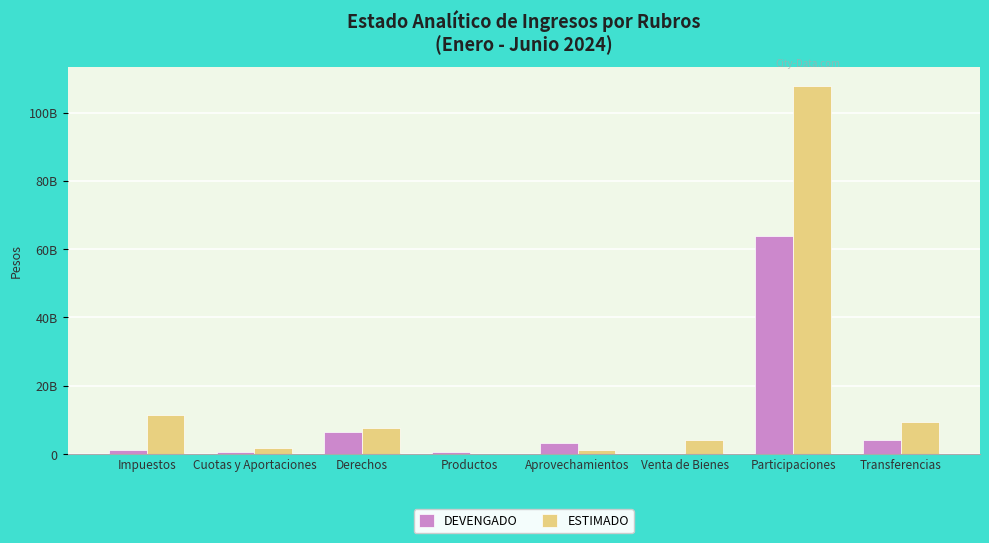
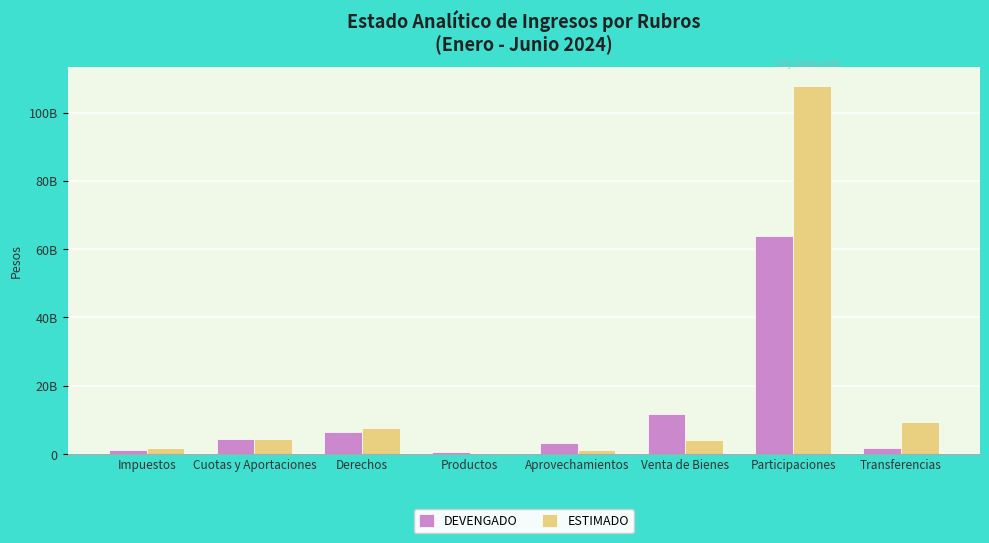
ESTIMADO, Impuestos: 12000000000 -> 2000000000
DEVENGADO, Cuotas y Aportaciones: 1000000000 -> 4000000000
ESTIMADO, Cuotas y Aportaciones: 2000000000 -> 5000000000
DEVENGADO, Venta de Bienes: 0 -> 12000000000
DEVENGADO, Transferencias: 4000000000 -> 2000000000
